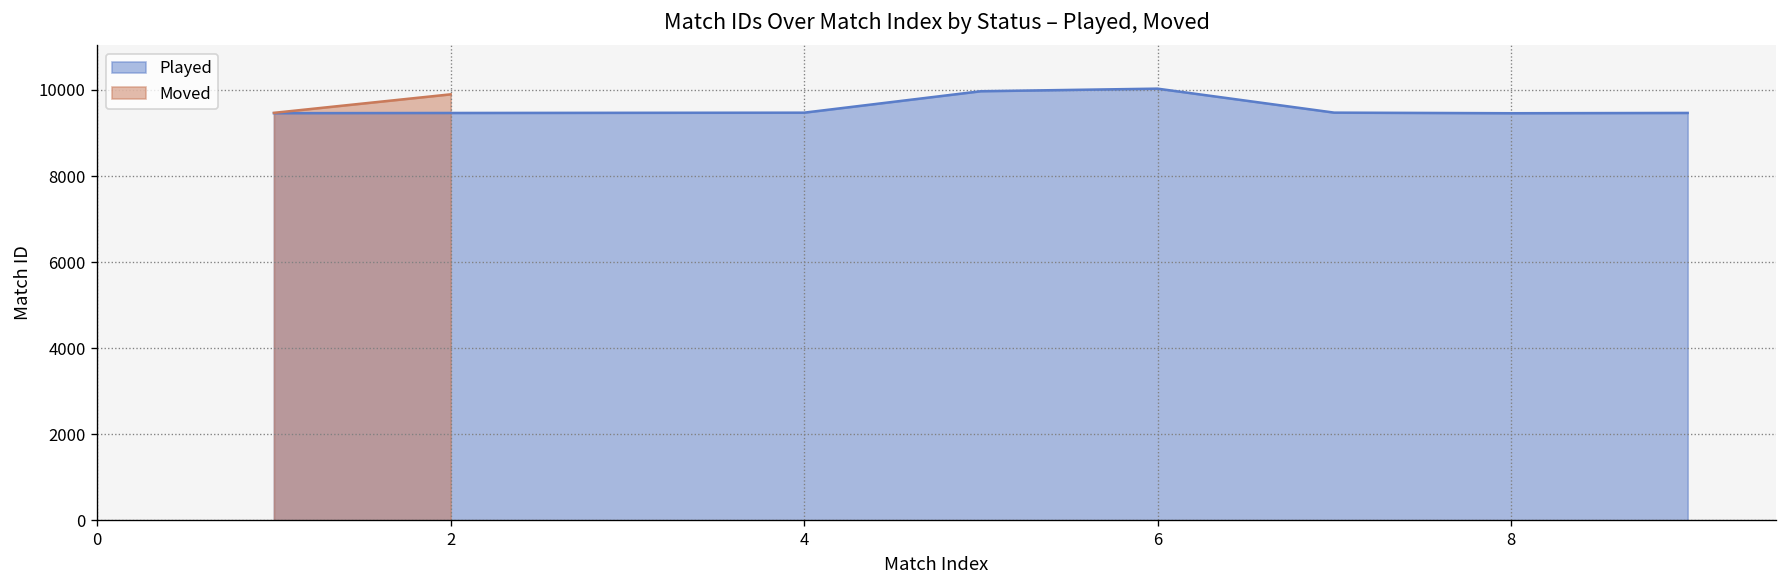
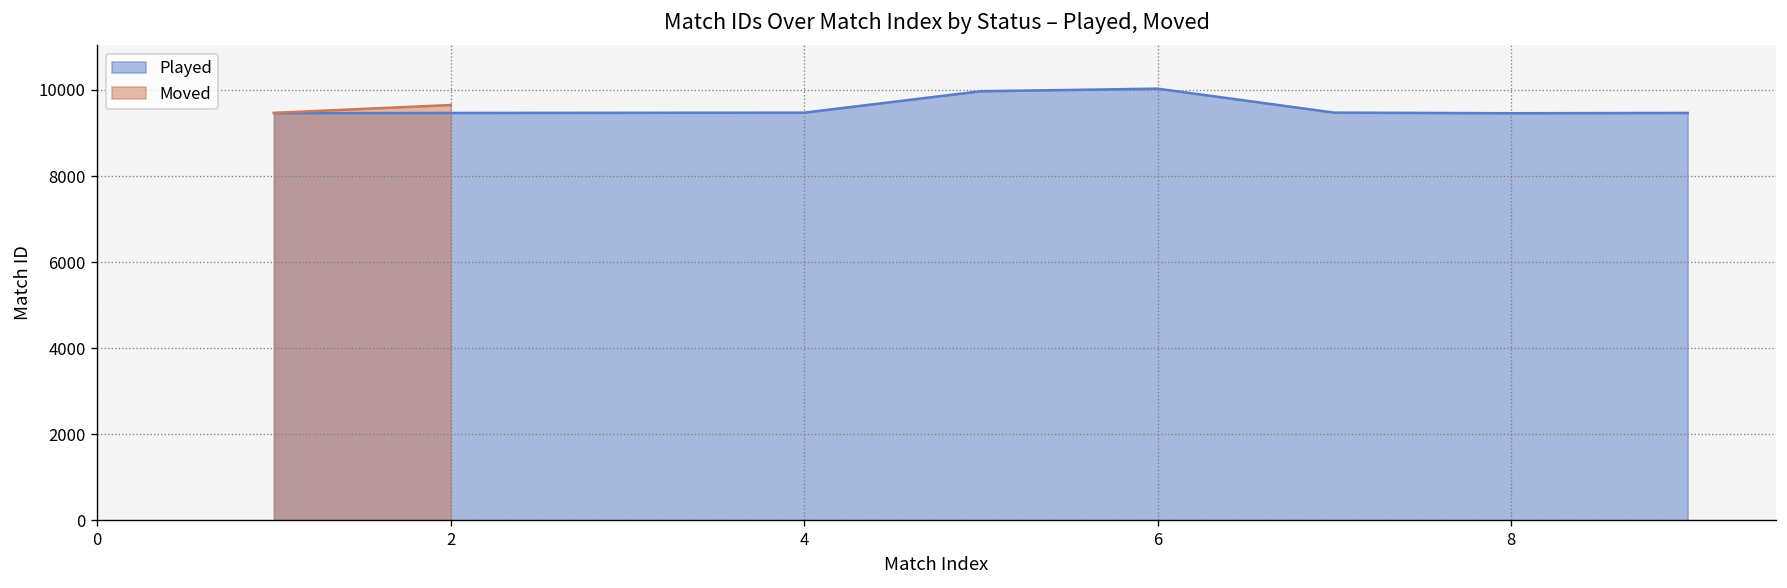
Moved, 2: 9900 -> 9700
